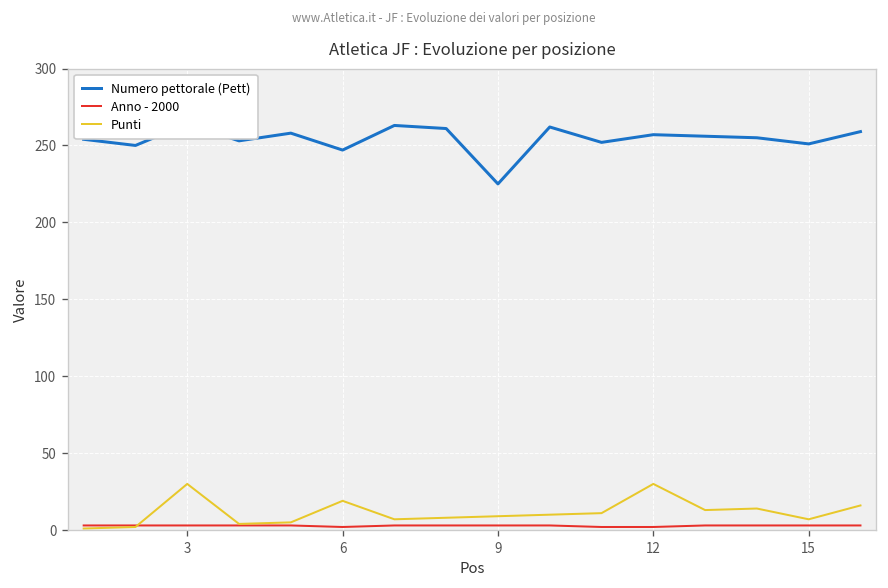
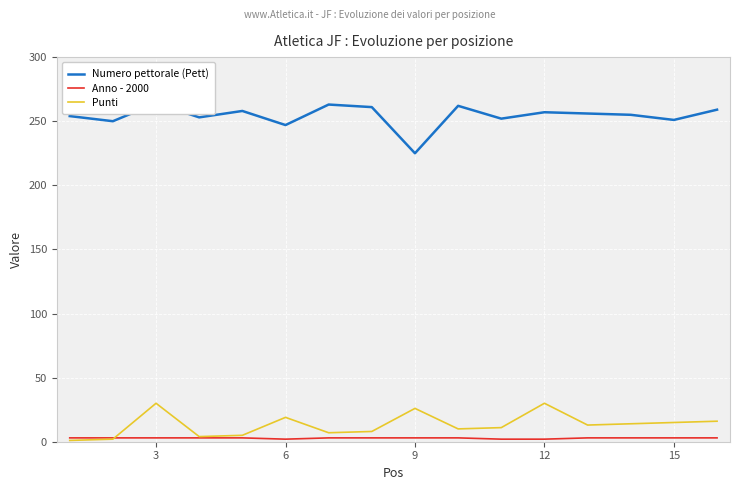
Punti, 9: 9 -> 26
Punti, 15: 7 -> 15
